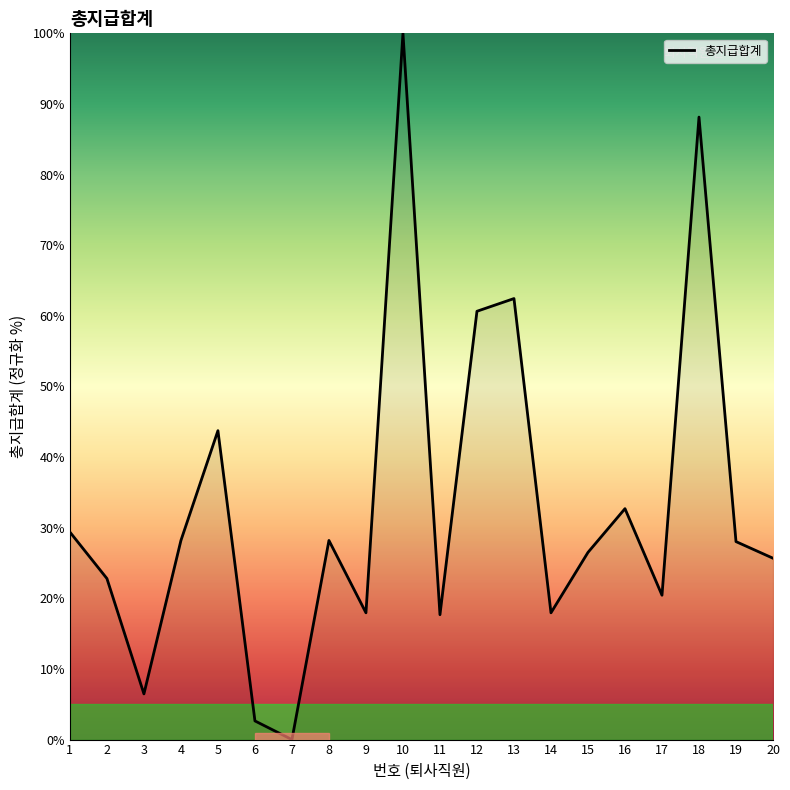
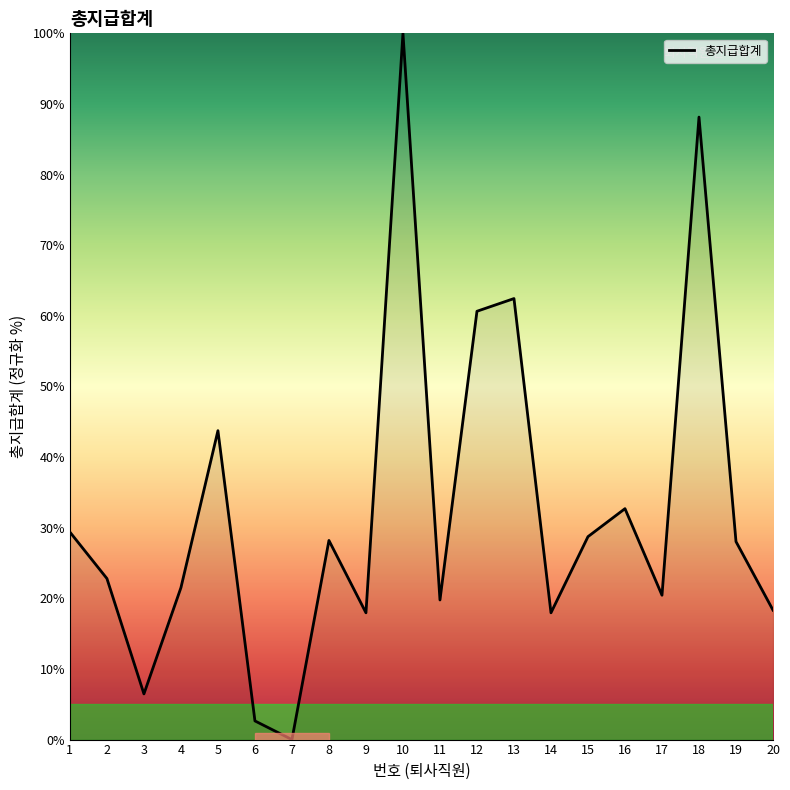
4: 28% -> 22%
11: 18% -> 20%
15: 27% -> 29%
20: 26% -> 18%
